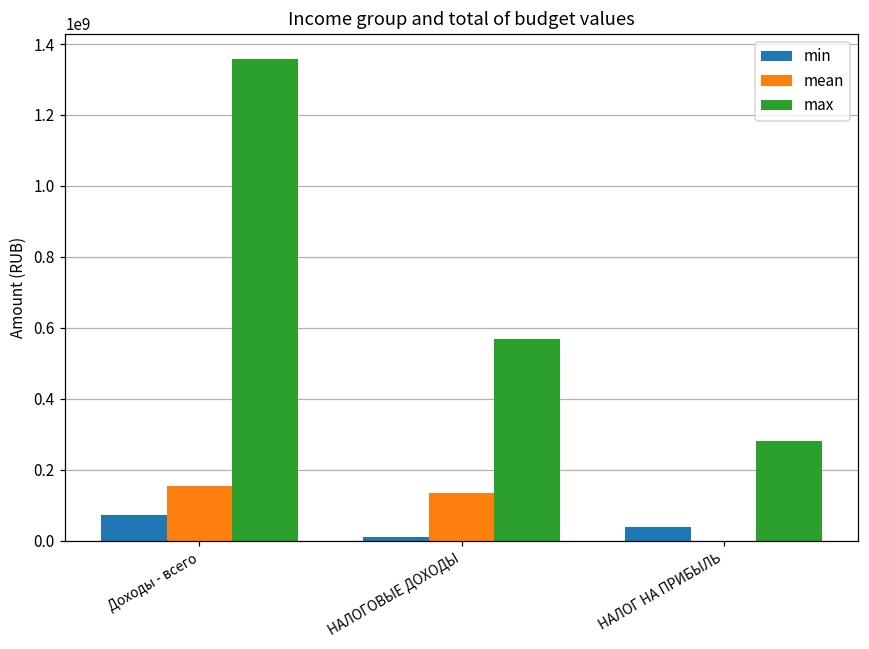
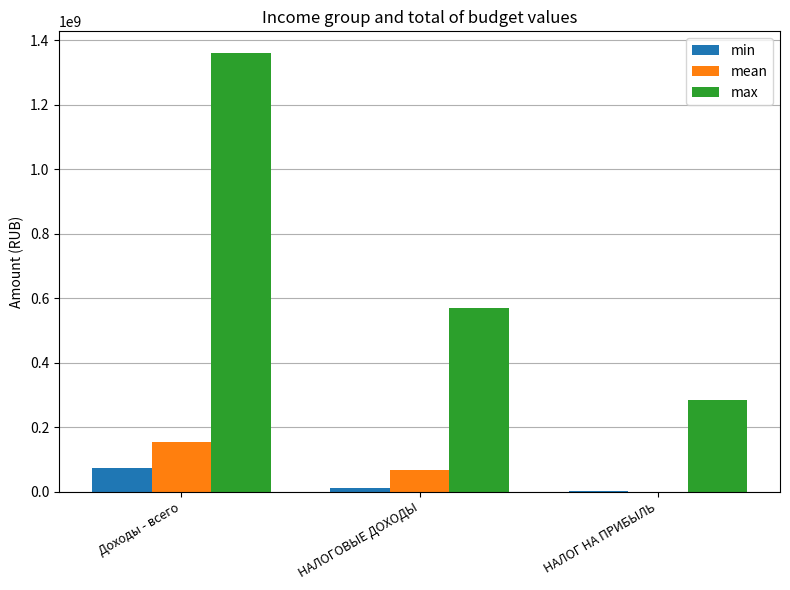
mean, НАЛОГОВЫЕ ДОХОДЫ: 130000000 -> 70000000
min, НАЛОГ НА ПРИБЫЛЬ: 40000000 -> 0
